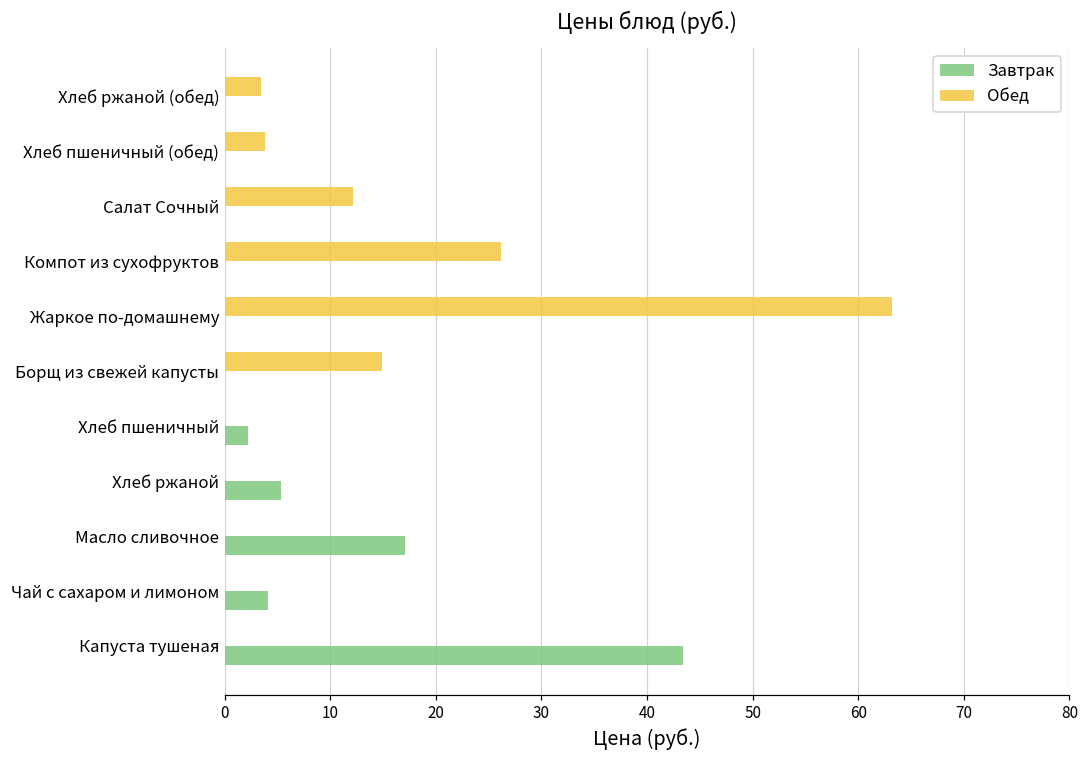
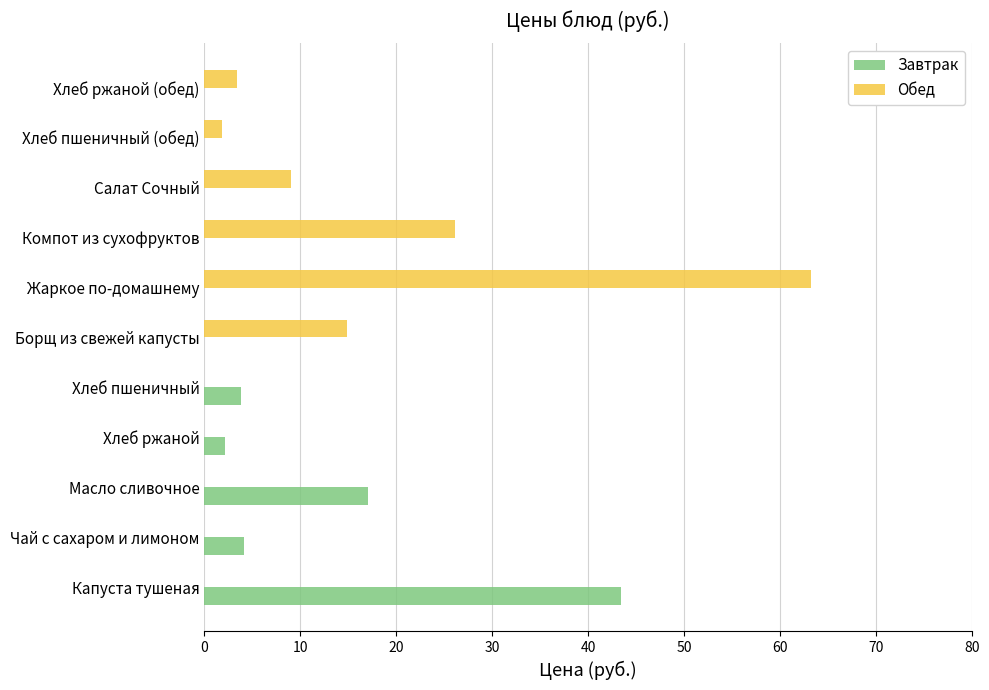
Обед, Хлеб пшеничный (обед): 4 -> 2
Обед, Салат Сочный: 12 -> 9
Завтрак, Хлеб пшеничный: 2 -> 4
Завтрак, Хлеб ржаной: 5 -> 2
